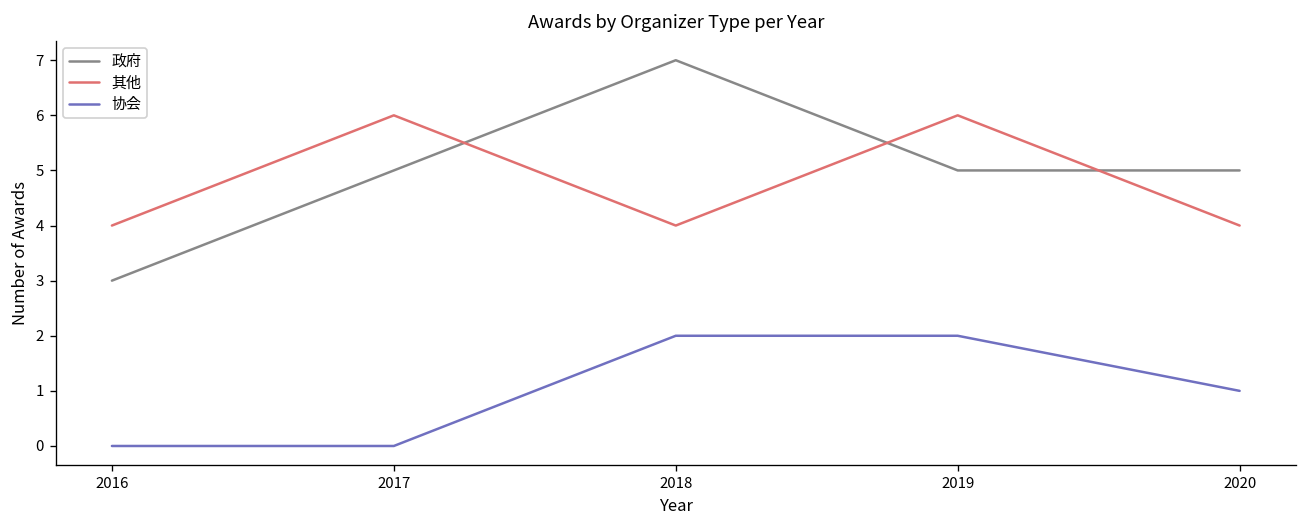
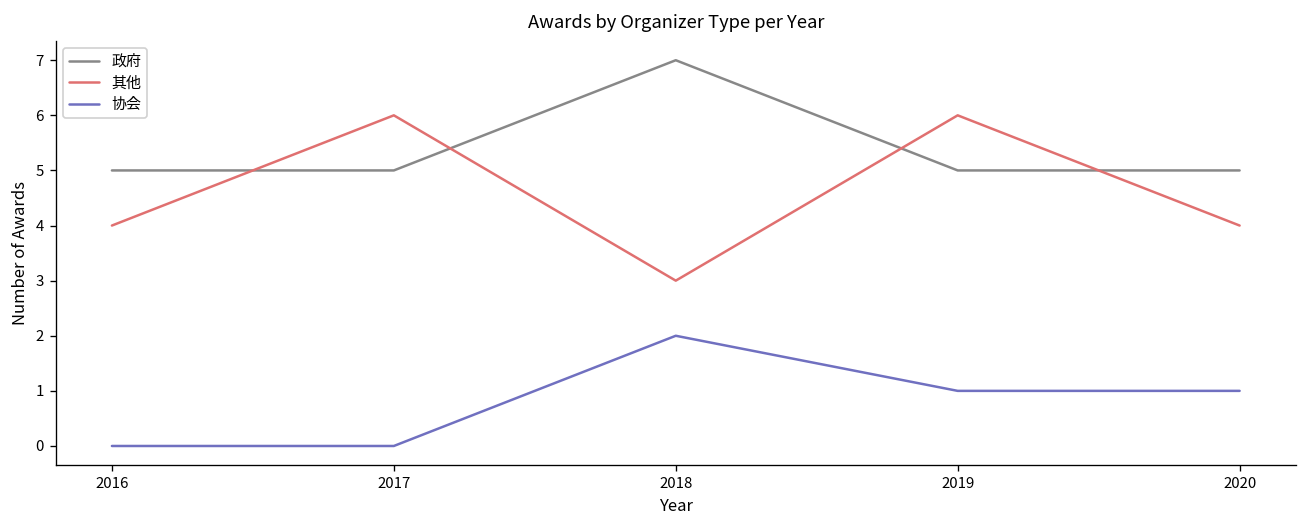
政府, 2016: 3 -> 5
其他, 2018: 4 -> 3
协会, 2019: 2 -> 1
